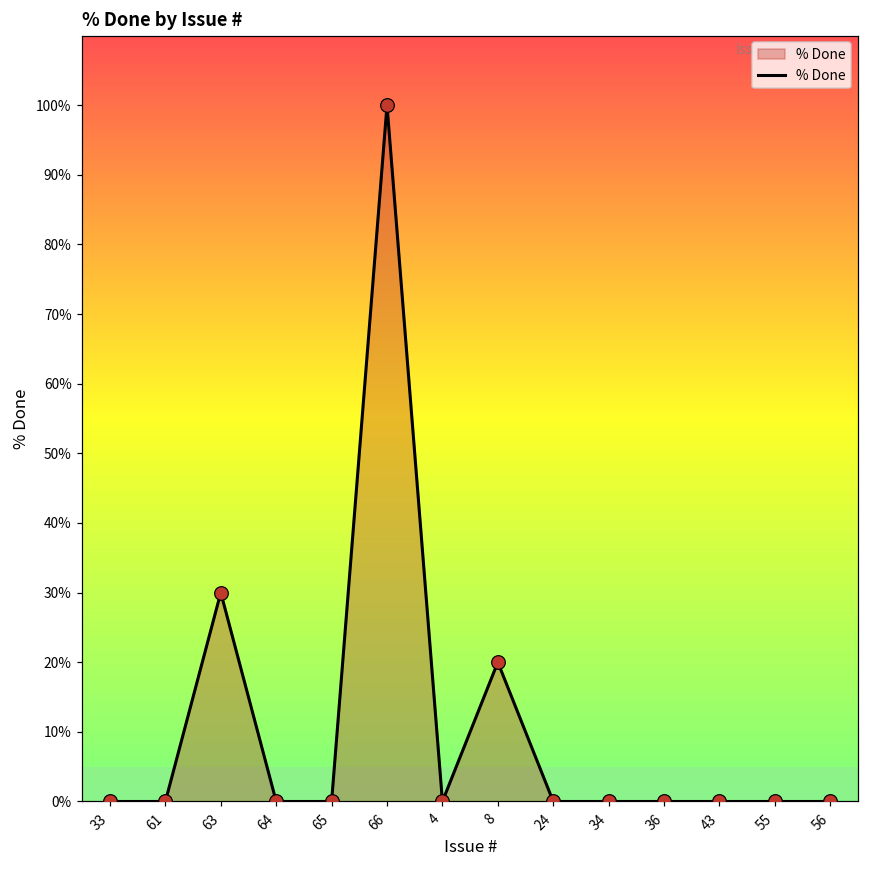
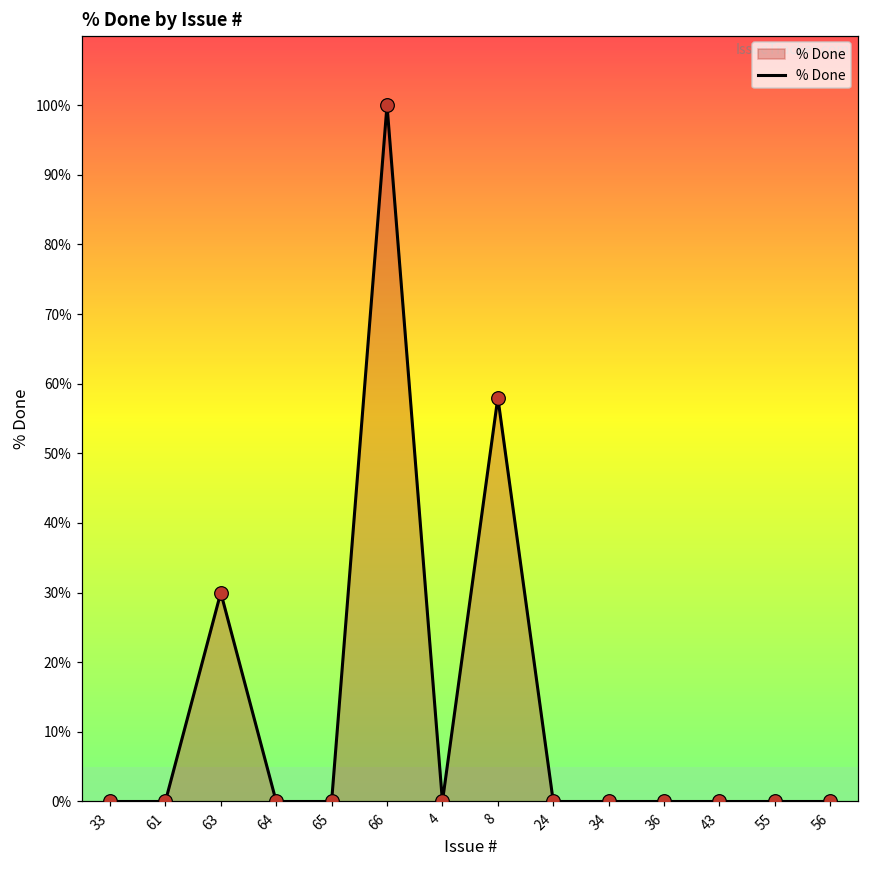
8: 20% -> 58%
